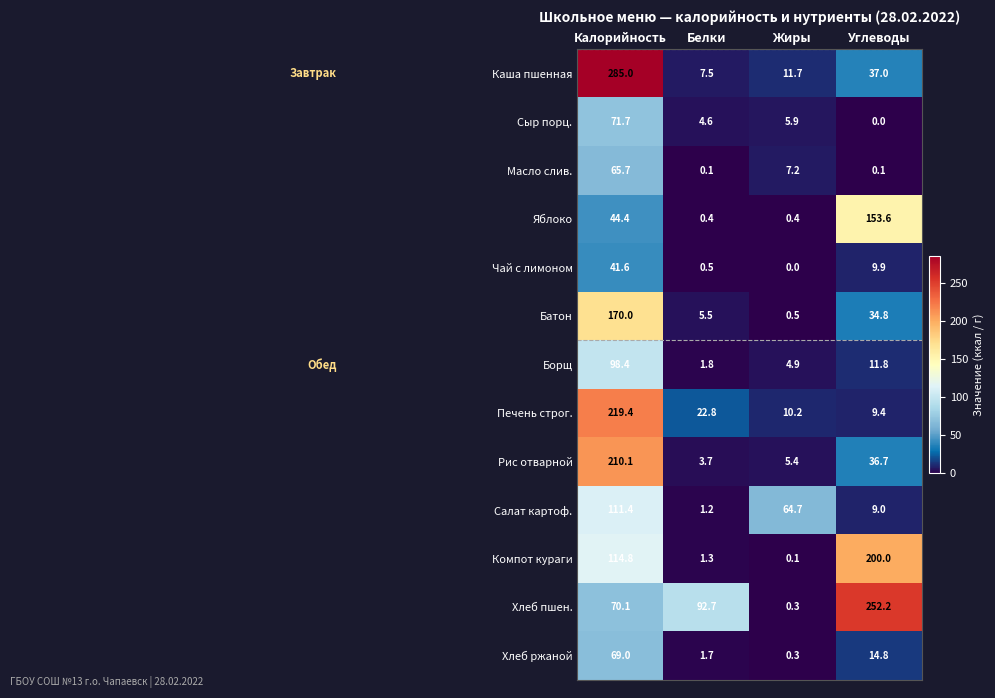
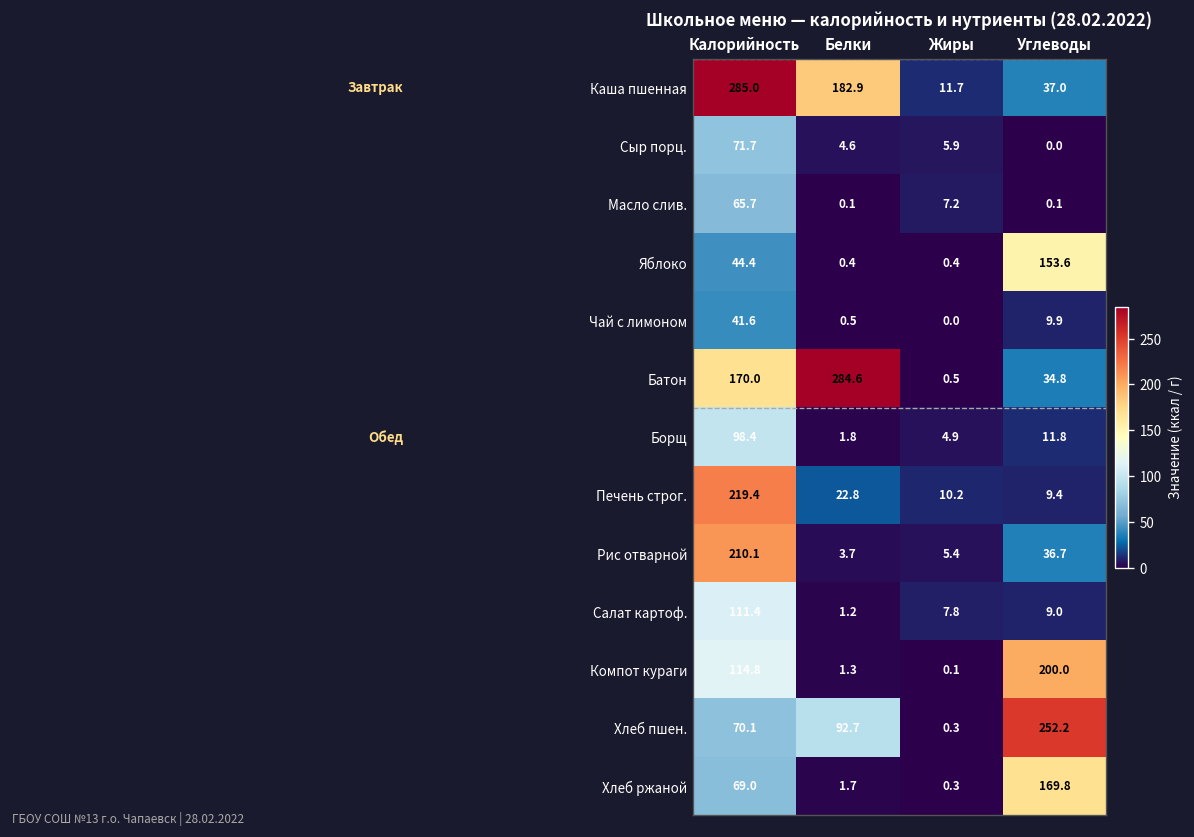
Каша пшенная, Белки: 7.5 -> 182.9
Батон, Белки: 5.5 -> 284.6
Салат картоф., Жиры: 64.7 -> 7.8
Хлеб ржаной, Углеводы: 14.8 -> 169.8
